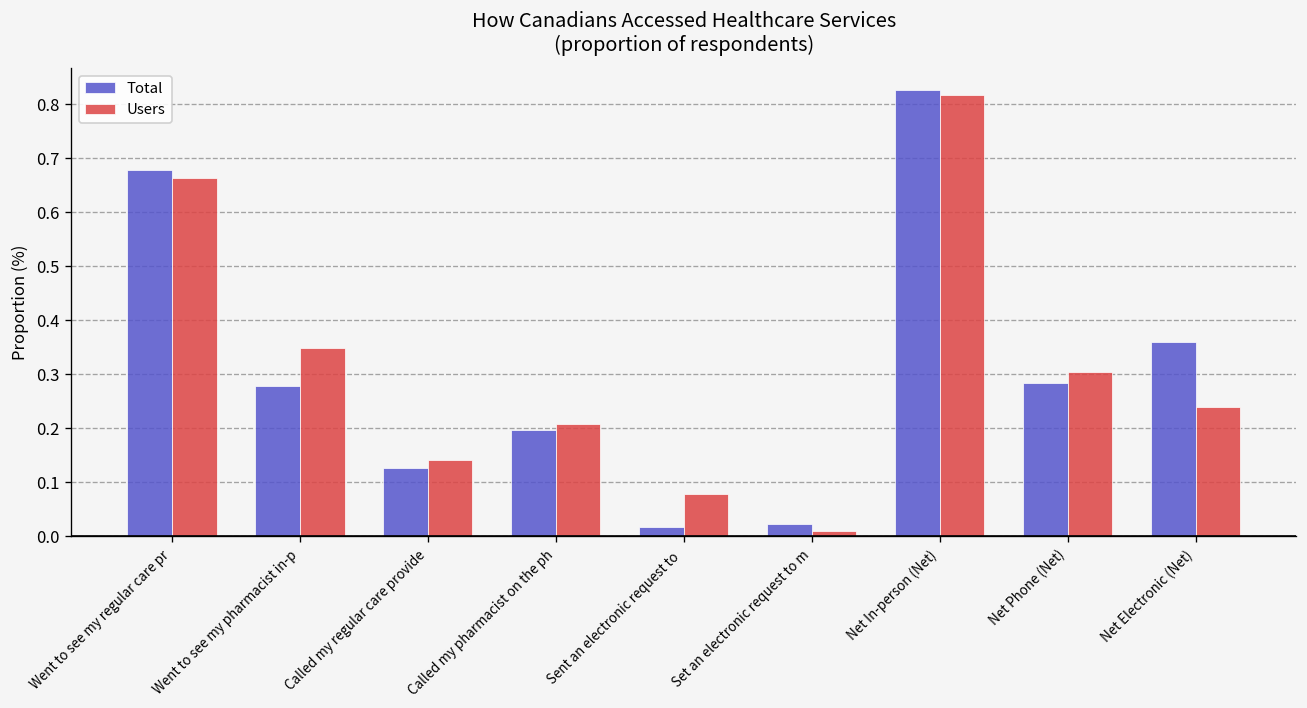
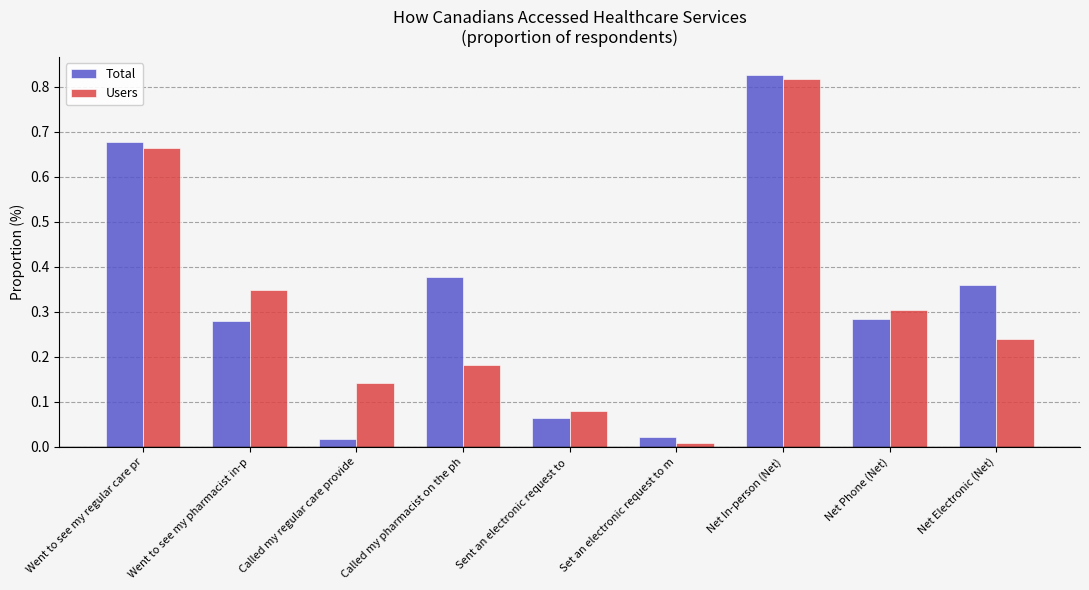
Total, Called my regular care provide: 0.13 -> 0.02
Total, Called my pharmacist on the ph: 0.20 -> 0.38
Users, Called my pharmacist on the ph: 0.21 -> 0.18
Total, Sent an electronic request to: 0.02 -> 0.06
